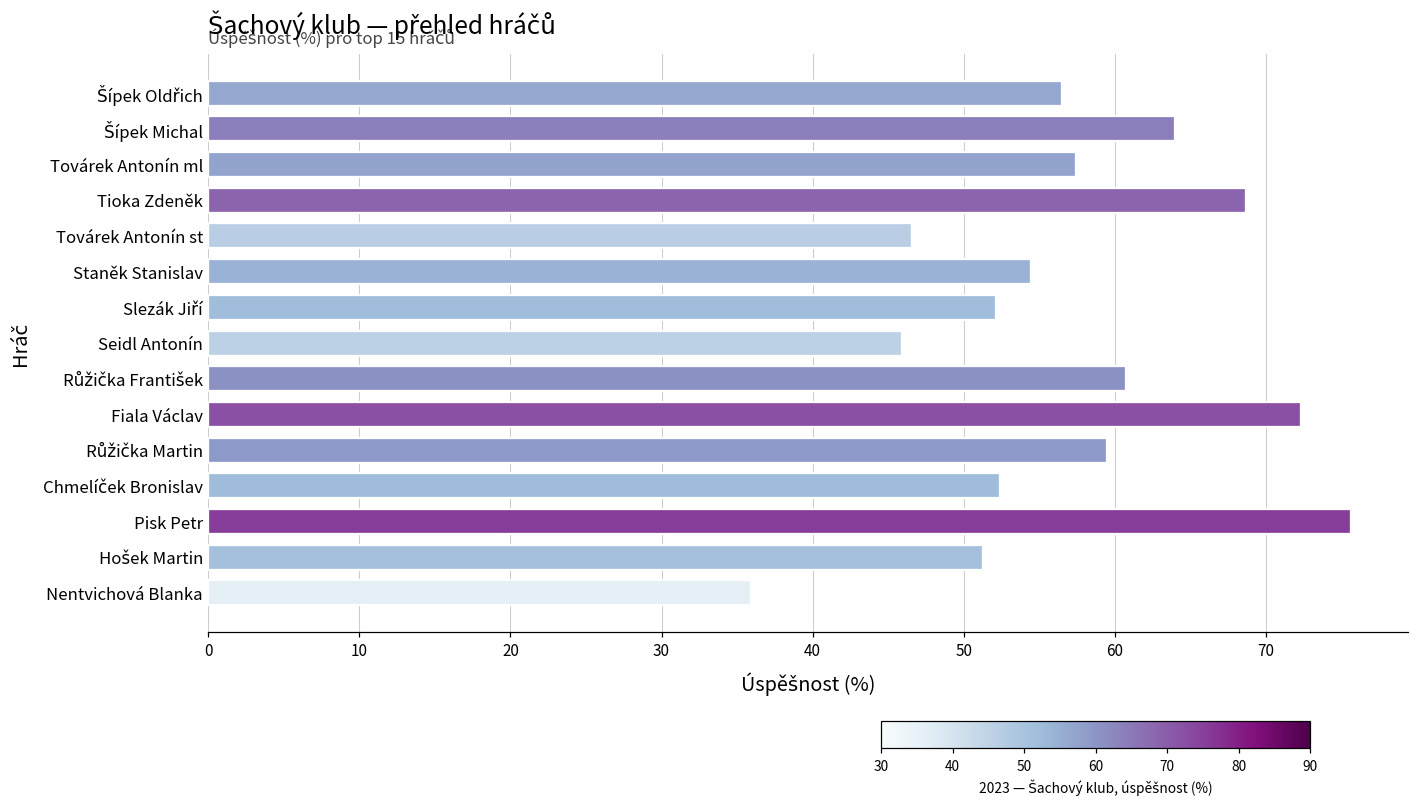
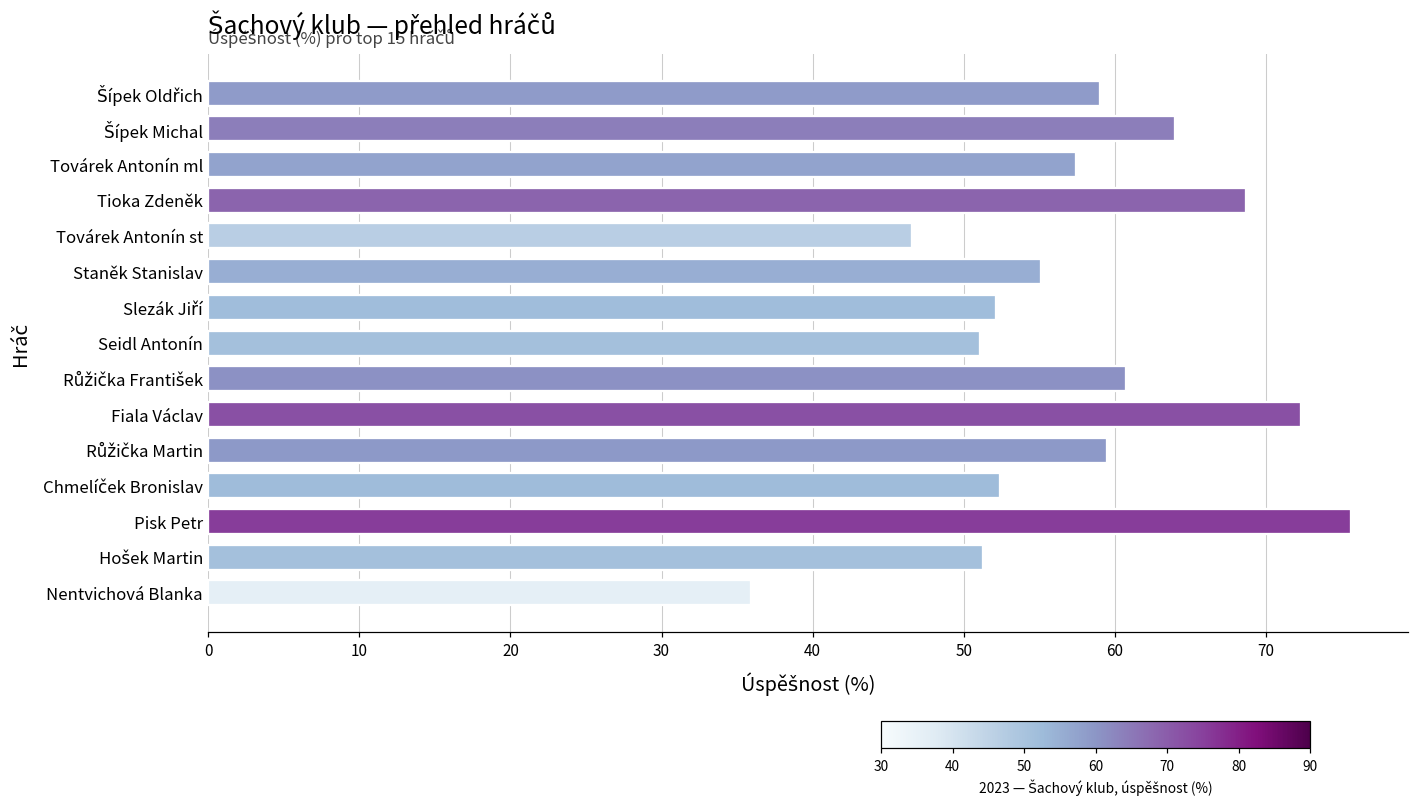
Šípek Oldřich: 56.5 -> 59.0
Staněk Stanislav: 54.5 -> 55.1
Seidl Antonín: 45.9 -> 51.1
